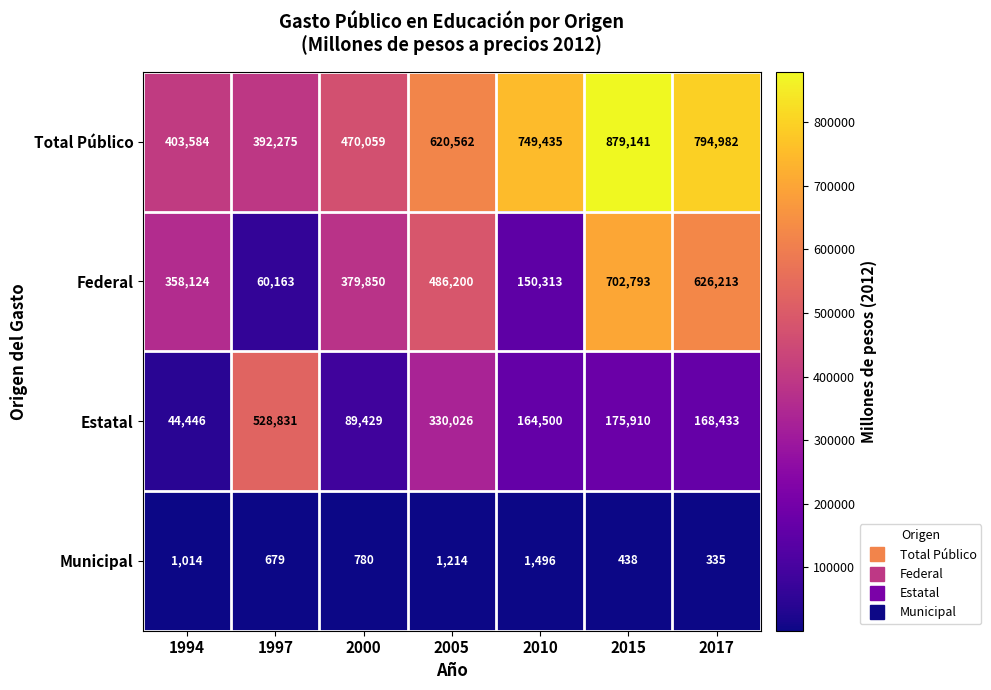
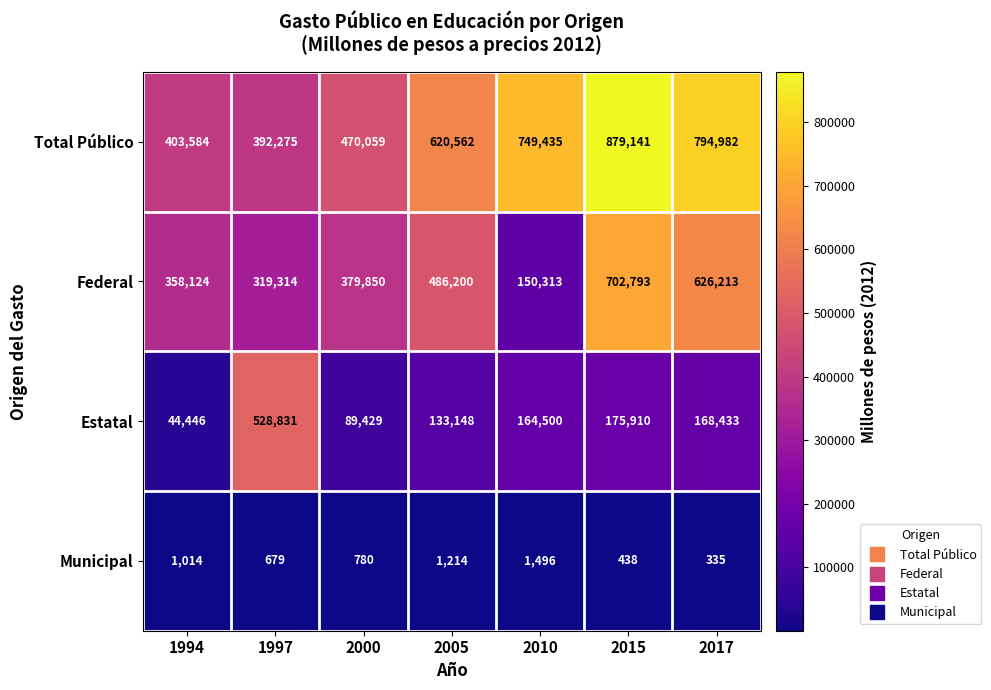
Federal, 1997: 60,163 -> 319,314
Estatal, 2005: 330,026 -> 133,148
